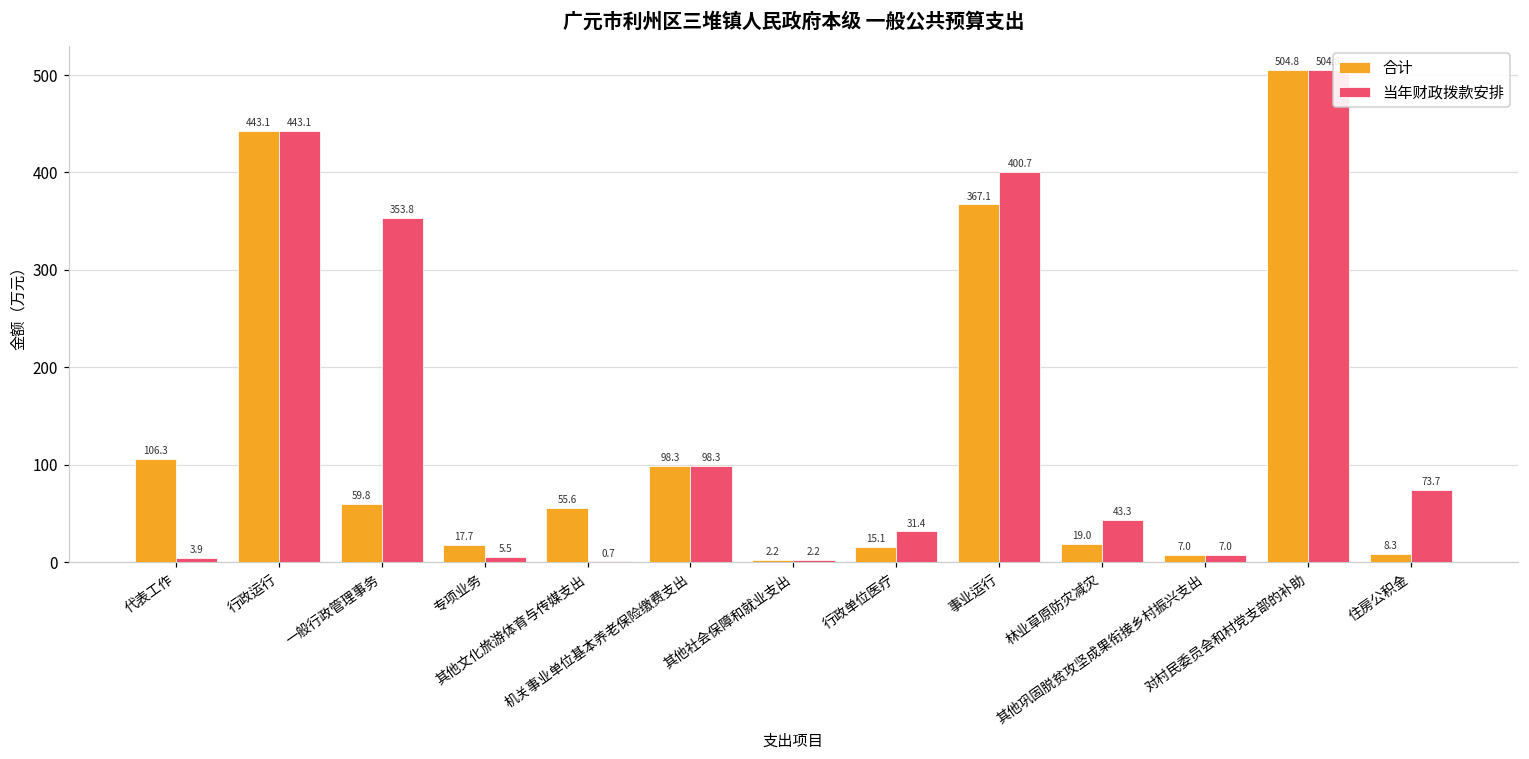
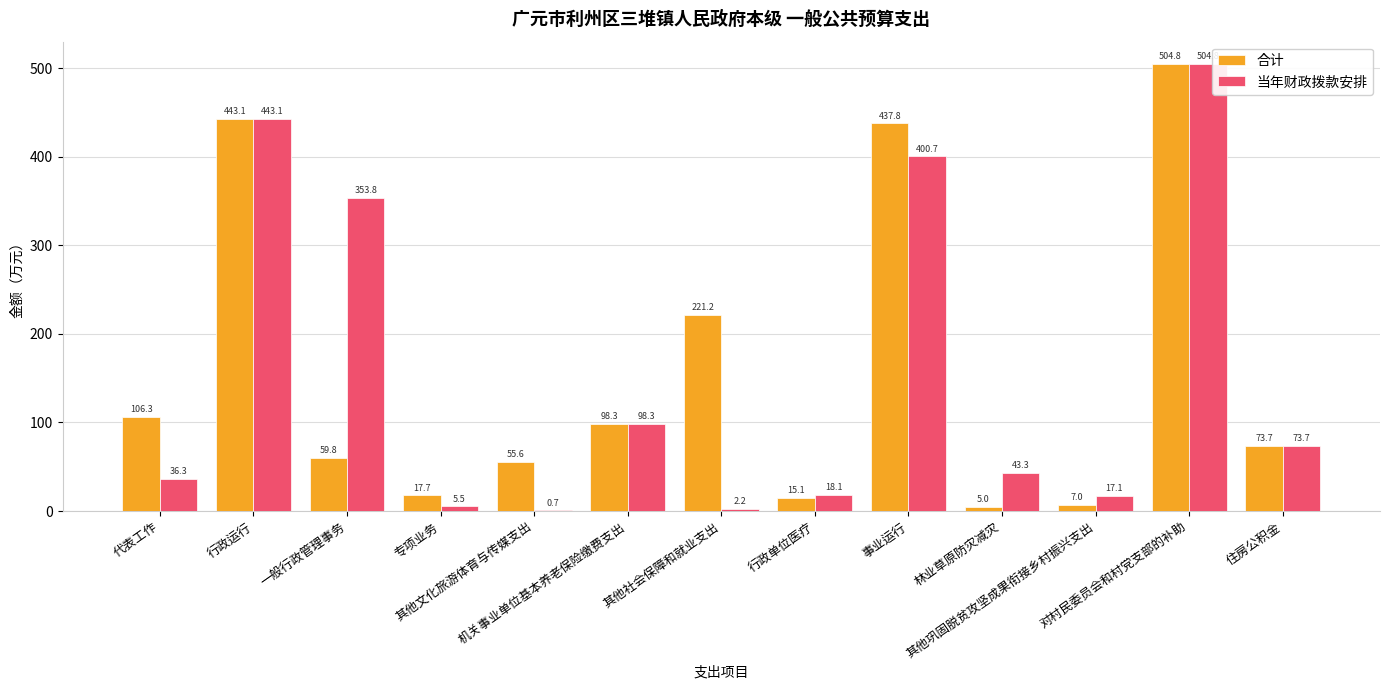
当年财政拨款安排, 代表工作: 3.9 -> 36.3
合计, 其他社会保障和就业支出: 2.2 -> 221.2
当年财政拨款安排, 行政单位医疗: 31.4 -> 18.1
合计, 事业运行: 367.1 -> 437.8
合计, 林业草原防灾减灾: 19.0 -> 5.0
当年财政拨款安排, 其他巩固脱贫攻坚成果衔接乡村振兴支出: 7.0 -> 17.1
合计, 住房公积金: 8.3 -> 73.7
